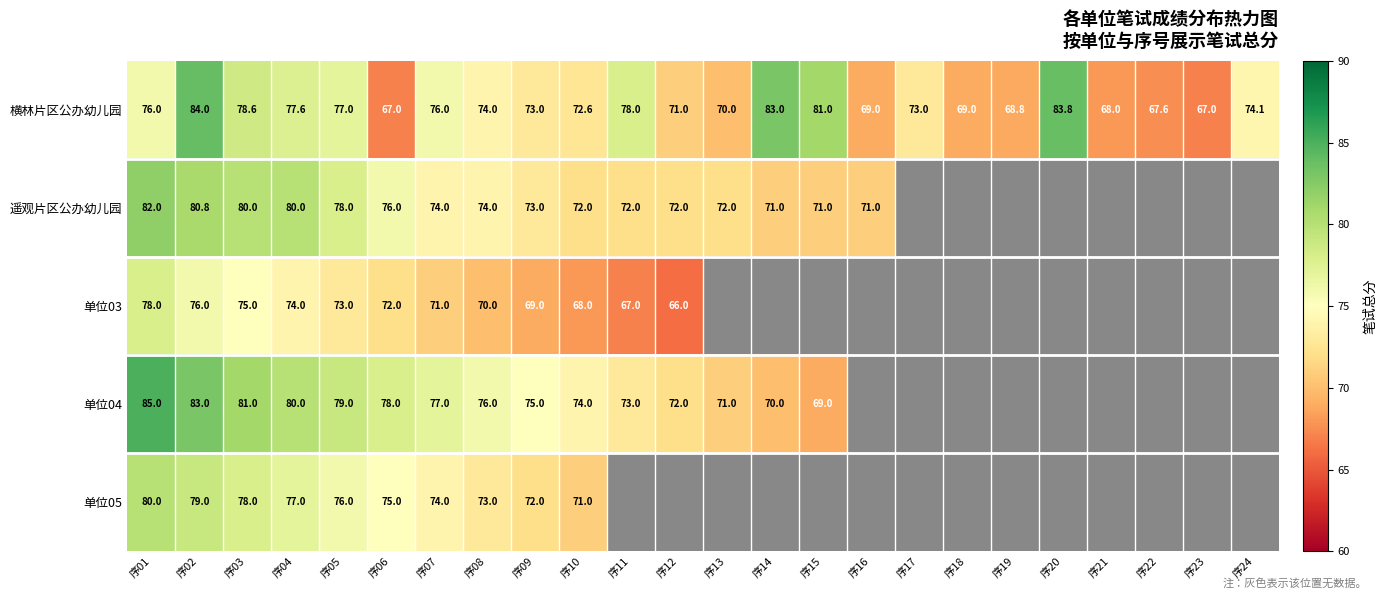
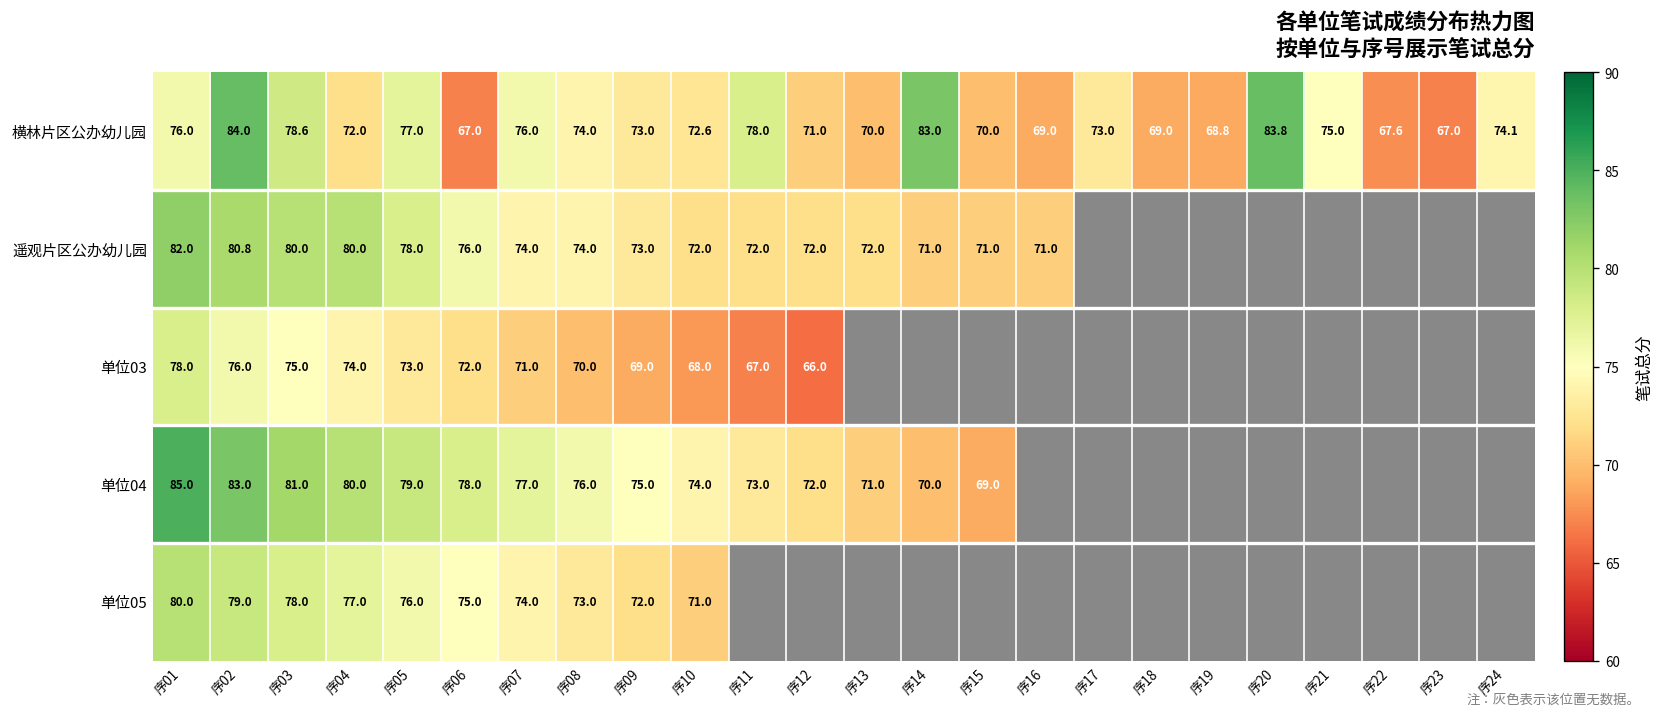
横林片区公办幼儿园, 序04: 77.6 -> 72.0
横林片区公办幼儿园, 序15: 81.0 -> 70.0
横林片区公办幼儿园, 序21: 68.0 -> 75.0
